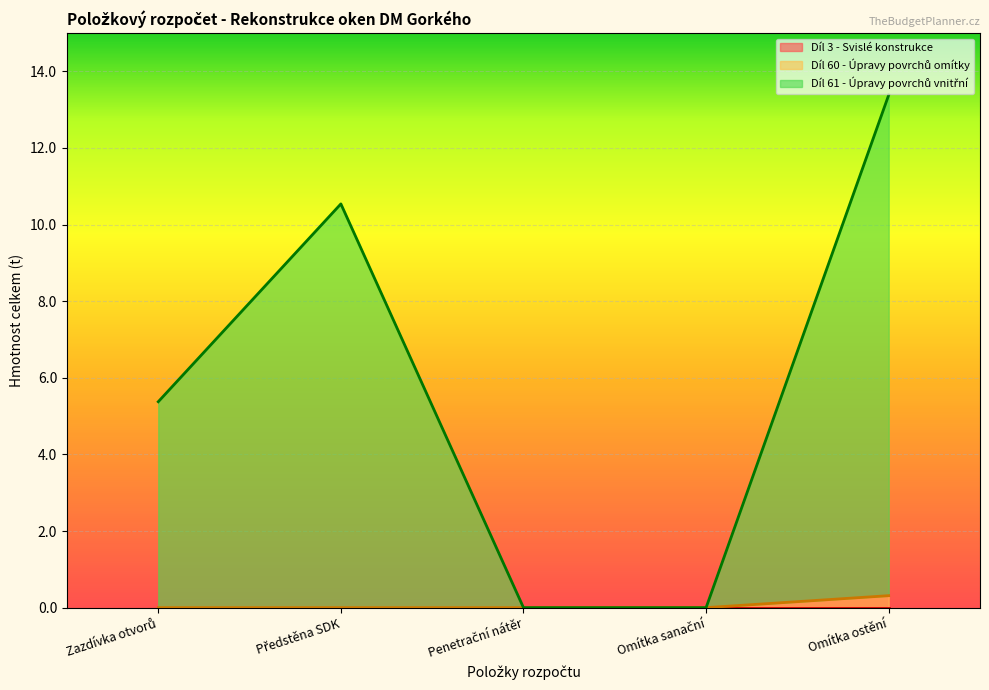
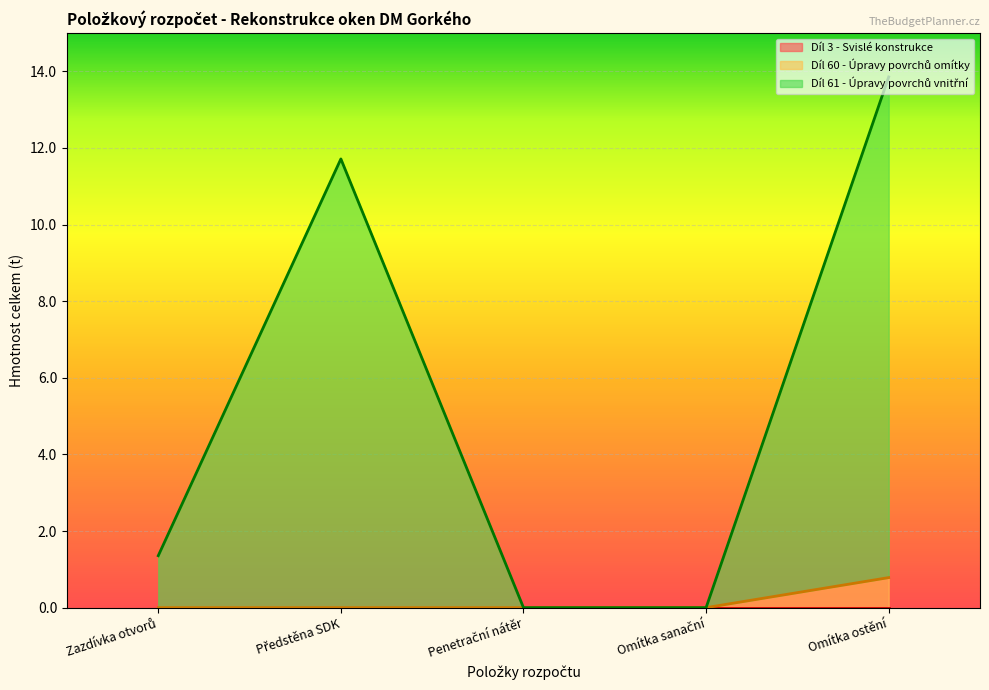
Díl 61 - Úpravy povrchů vnitřní, Zazdívka otvorů: 5.4 -> 1.4
Díl 61 - Úpravy povrchů vnitřní, Předstěna SDK: 10.5 -> 11.7
Díl 60 - Úpravy povrchů omítky, Omítka ostění: 0.3 -> 0.8
